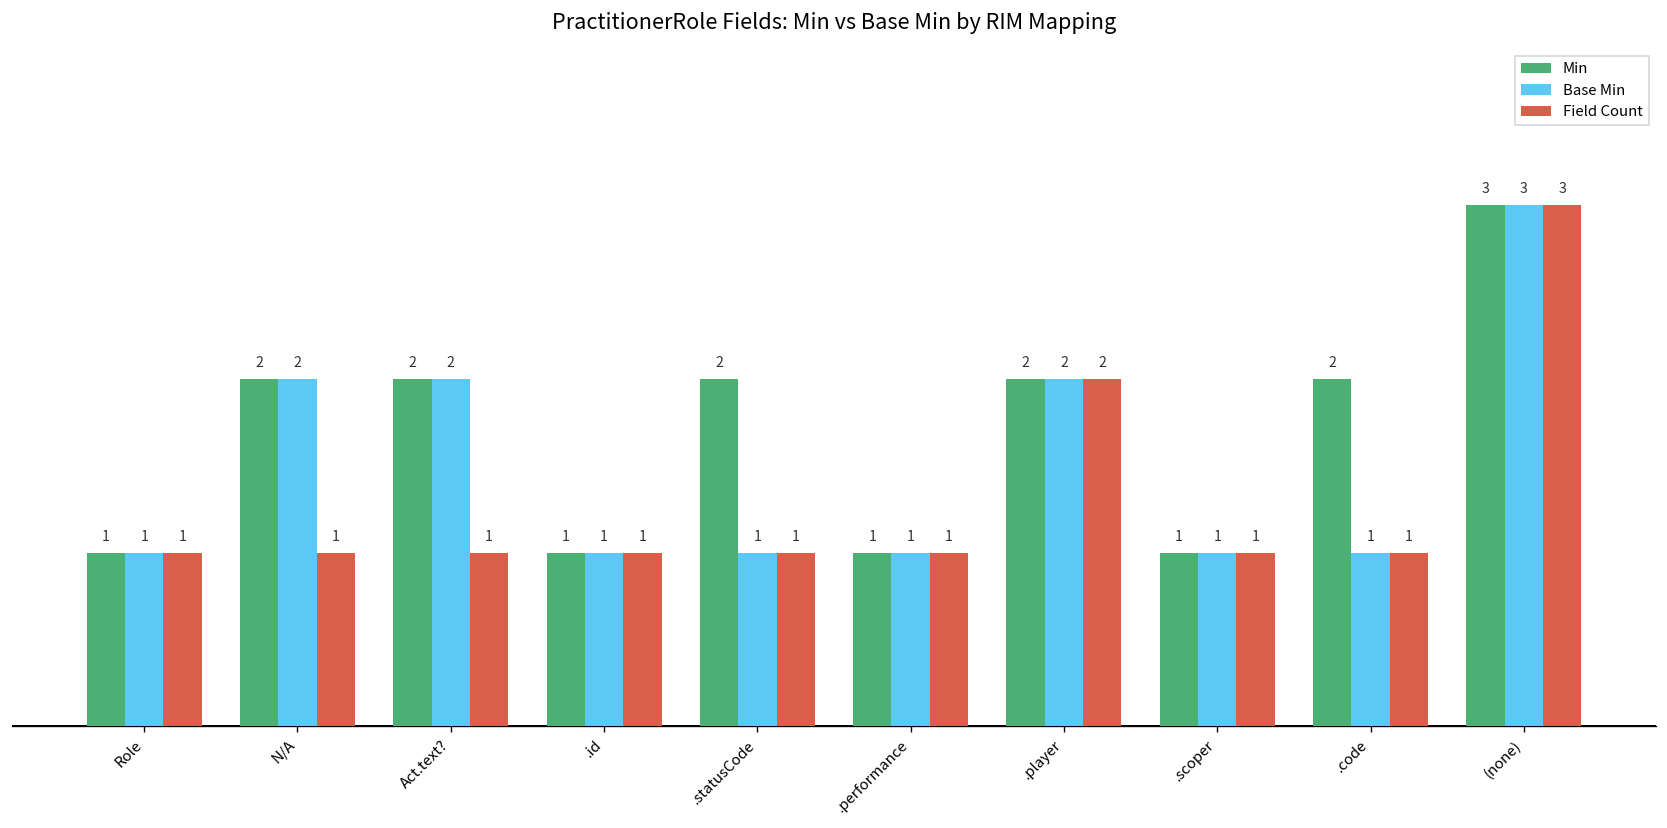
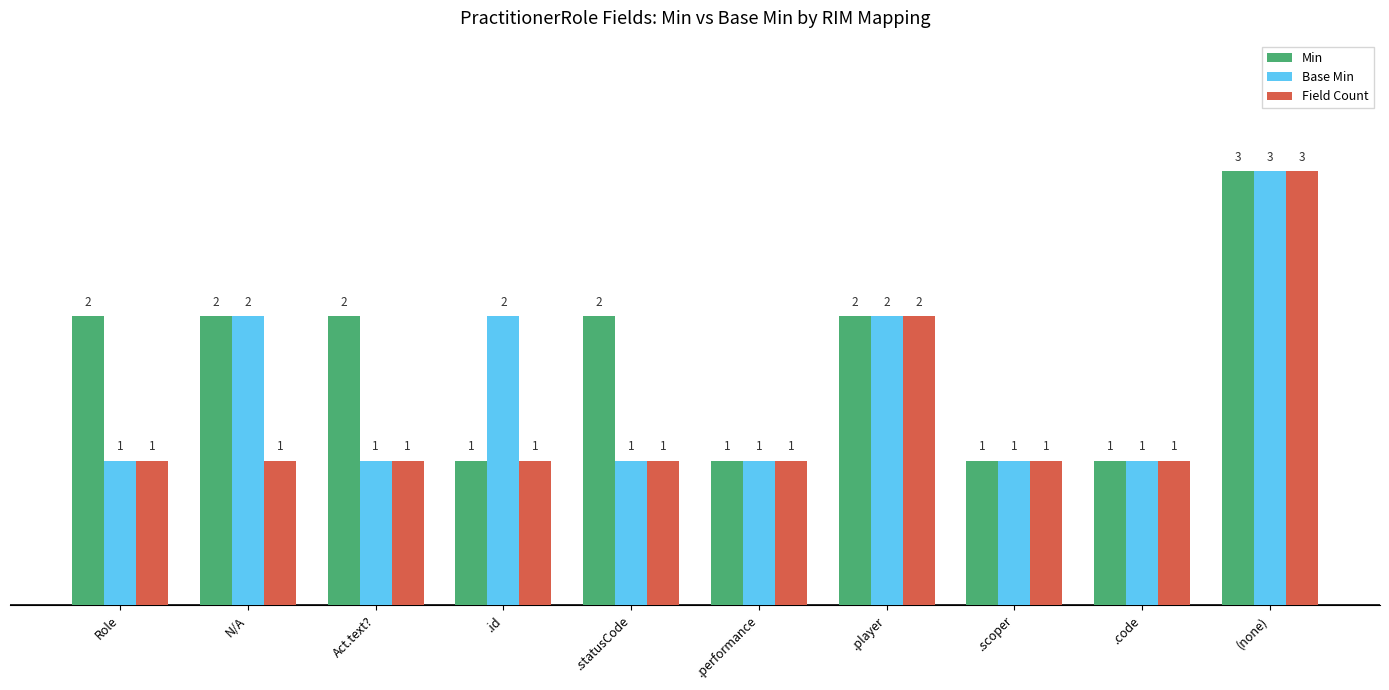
Min, Role: 1 -> 2
Base Min, Act.text?: 2 -> 1
Base Min, .id: 1 -> 2
Min, .code: 2 -> 1
